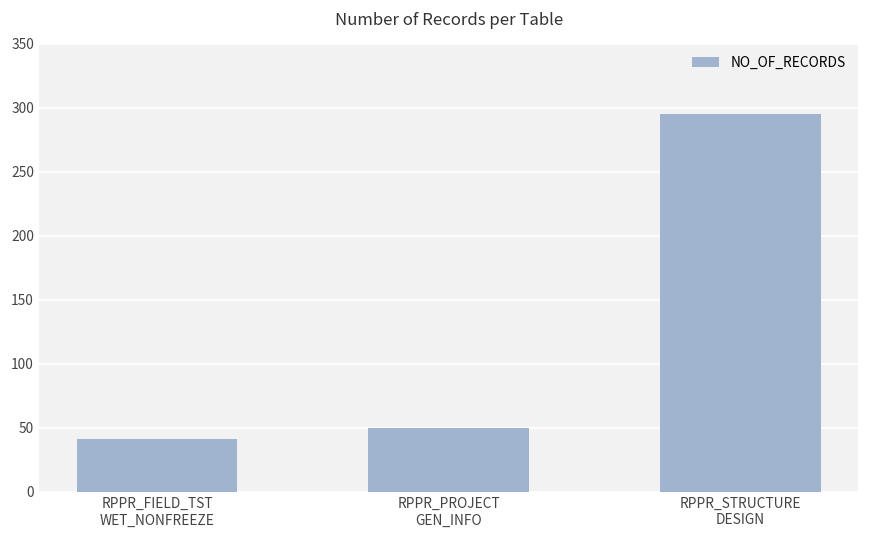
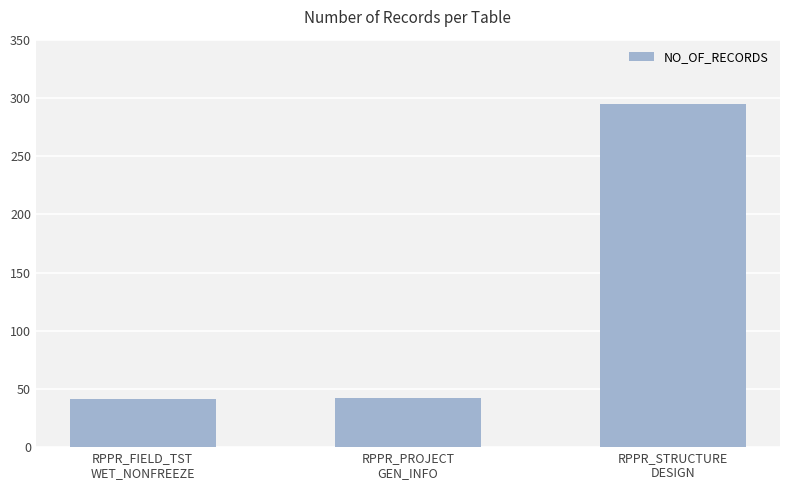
RPPR_PROJECT GEN_INFO: 50 -> 42
